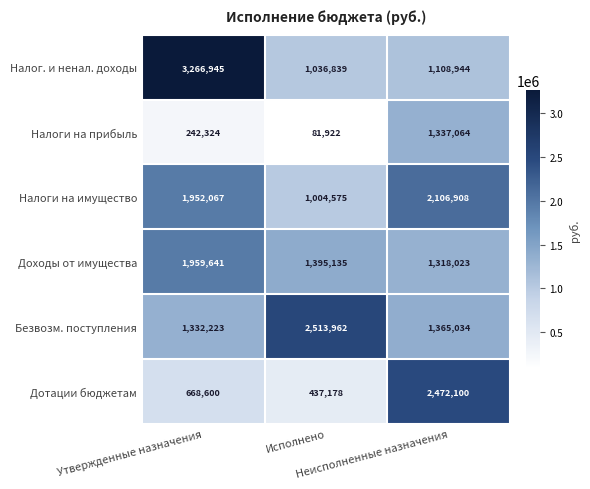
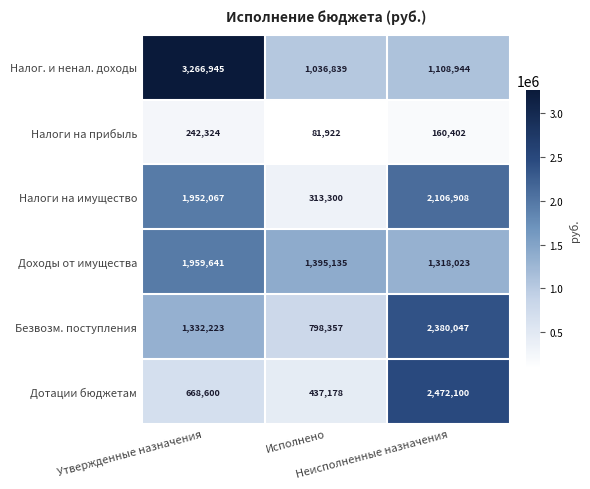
Налоги на прибыль, Неисполненные назначения: 1,337,064 -> 160,402
Налоги на имущество, Исполнено: 1,004,575 -> 313,300
Безвозм. поступления, Исполнено: 2,513,962 -> 798,357
Безвозм. поступления, Неисполненные назначения: 1,365,034 -> 2,380,047
